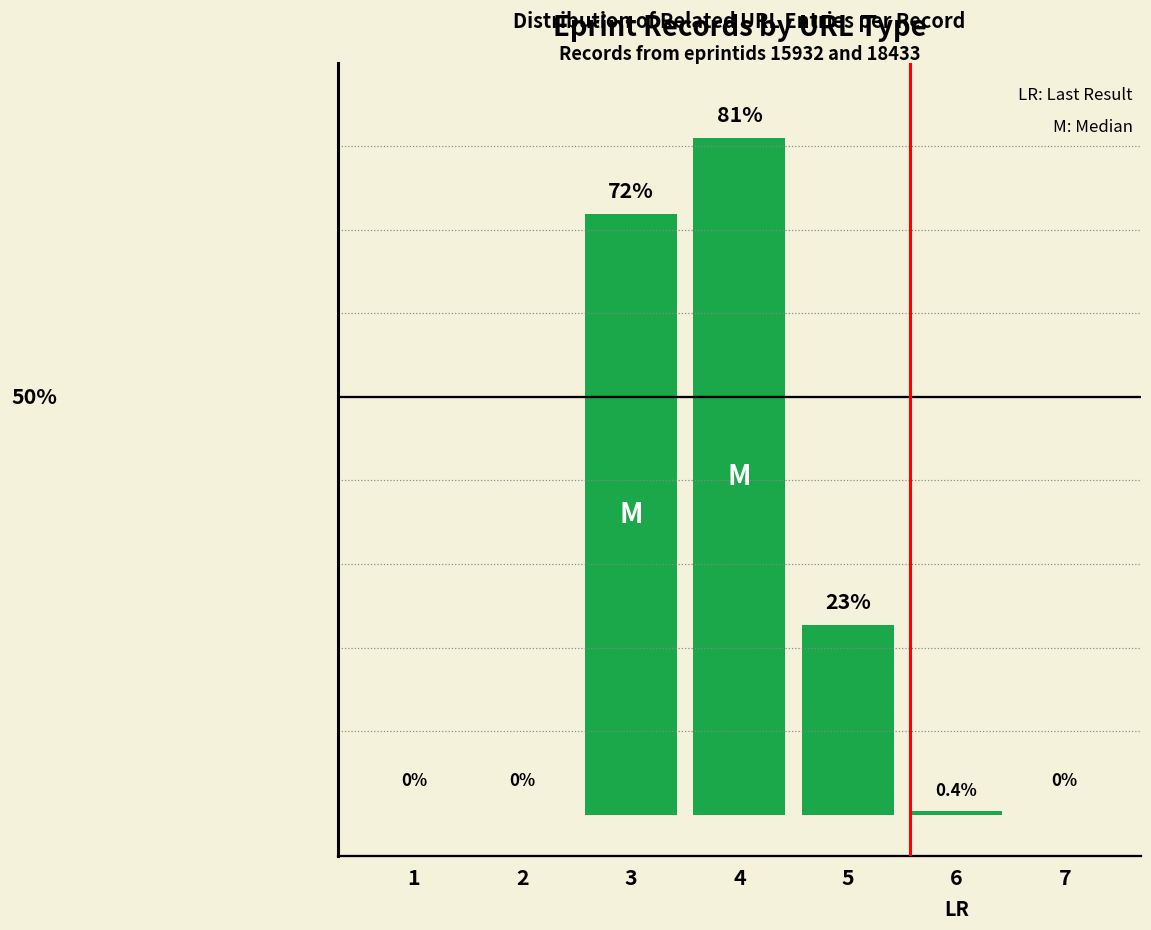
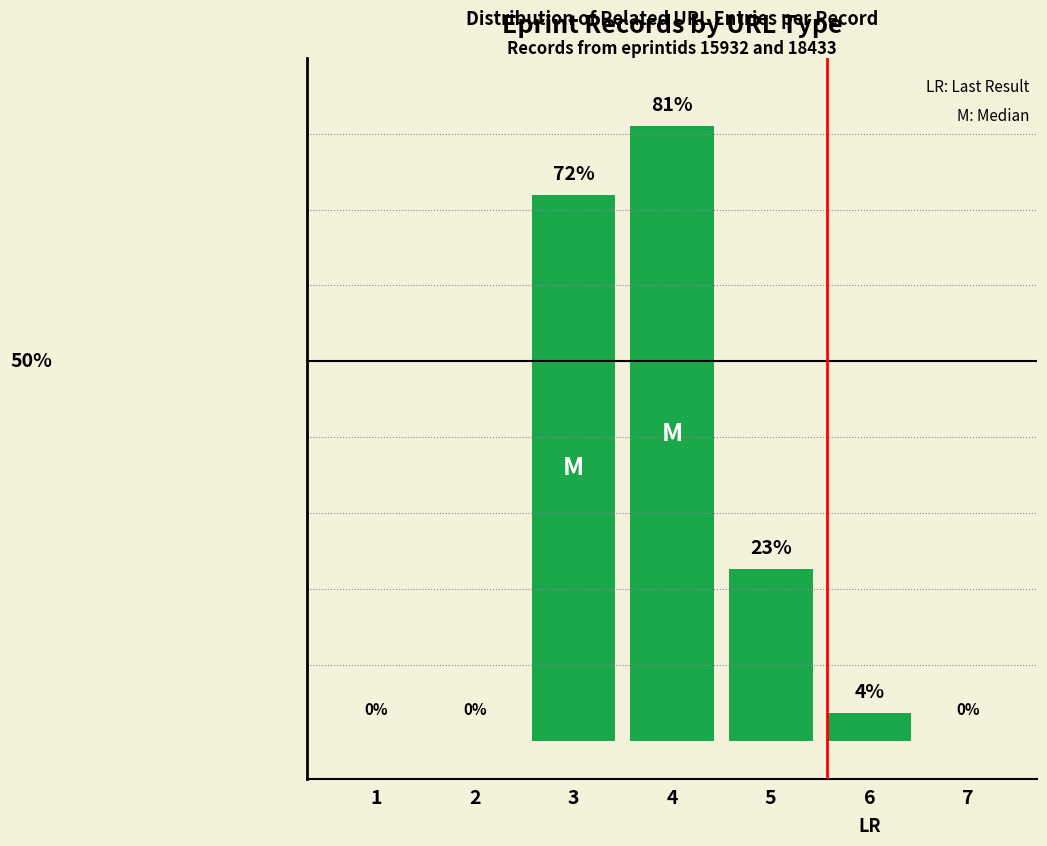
6: 0.4% -> 4%
